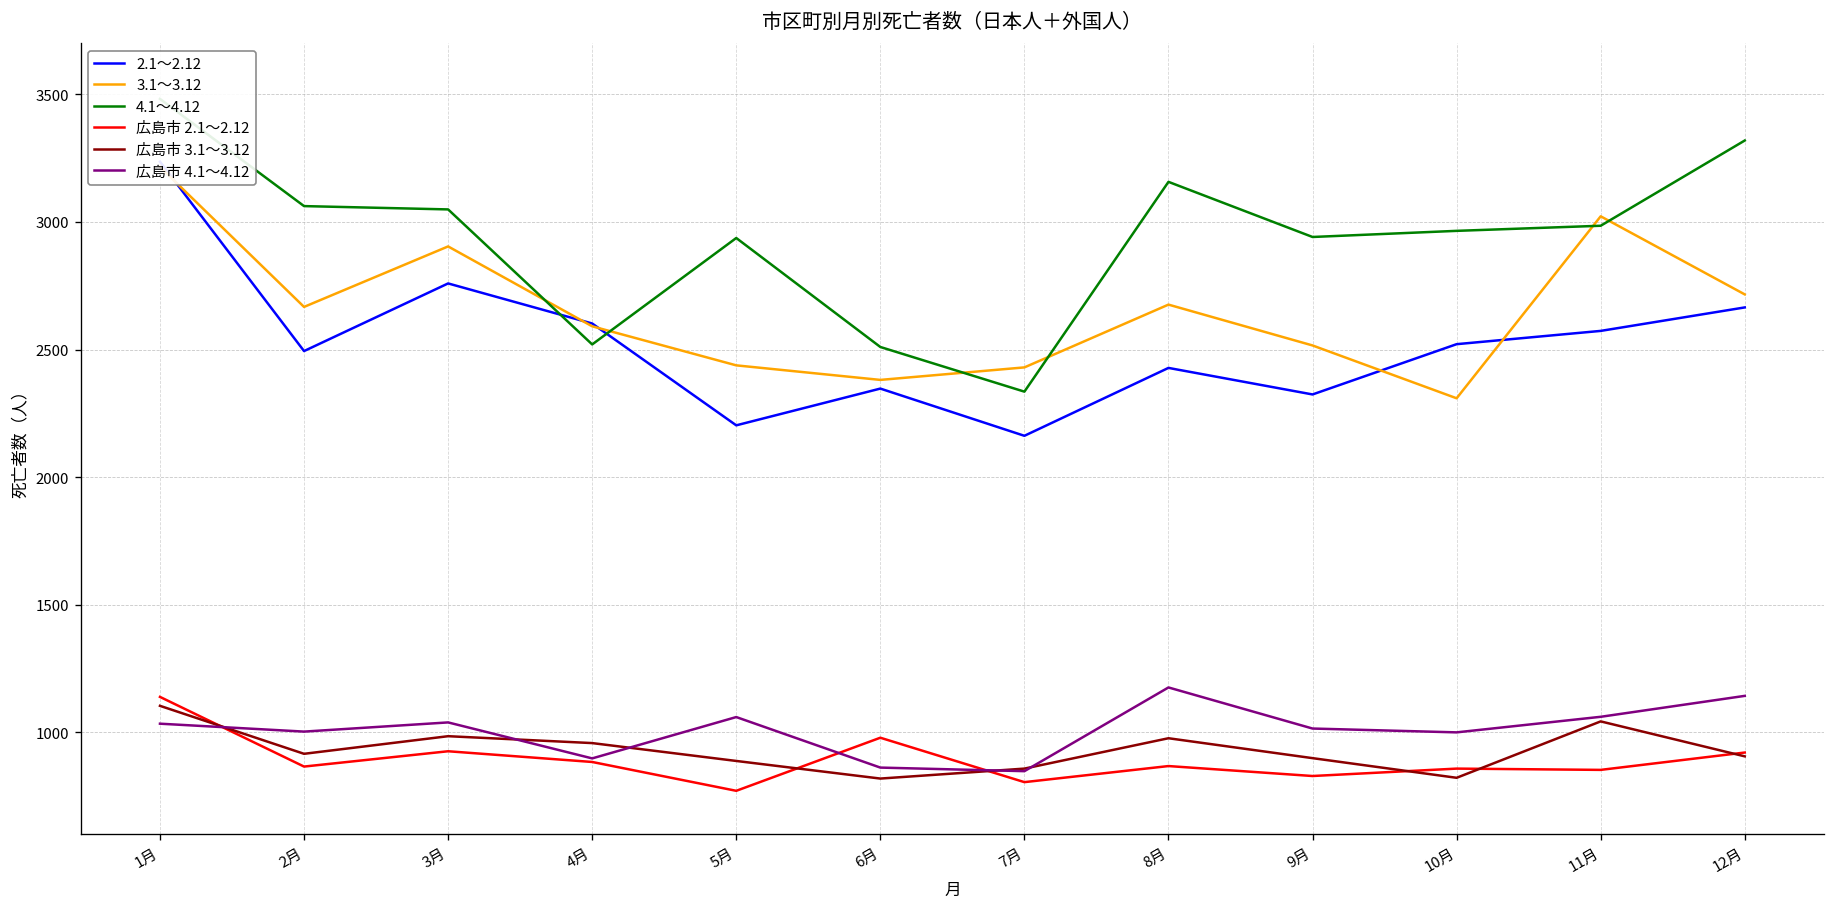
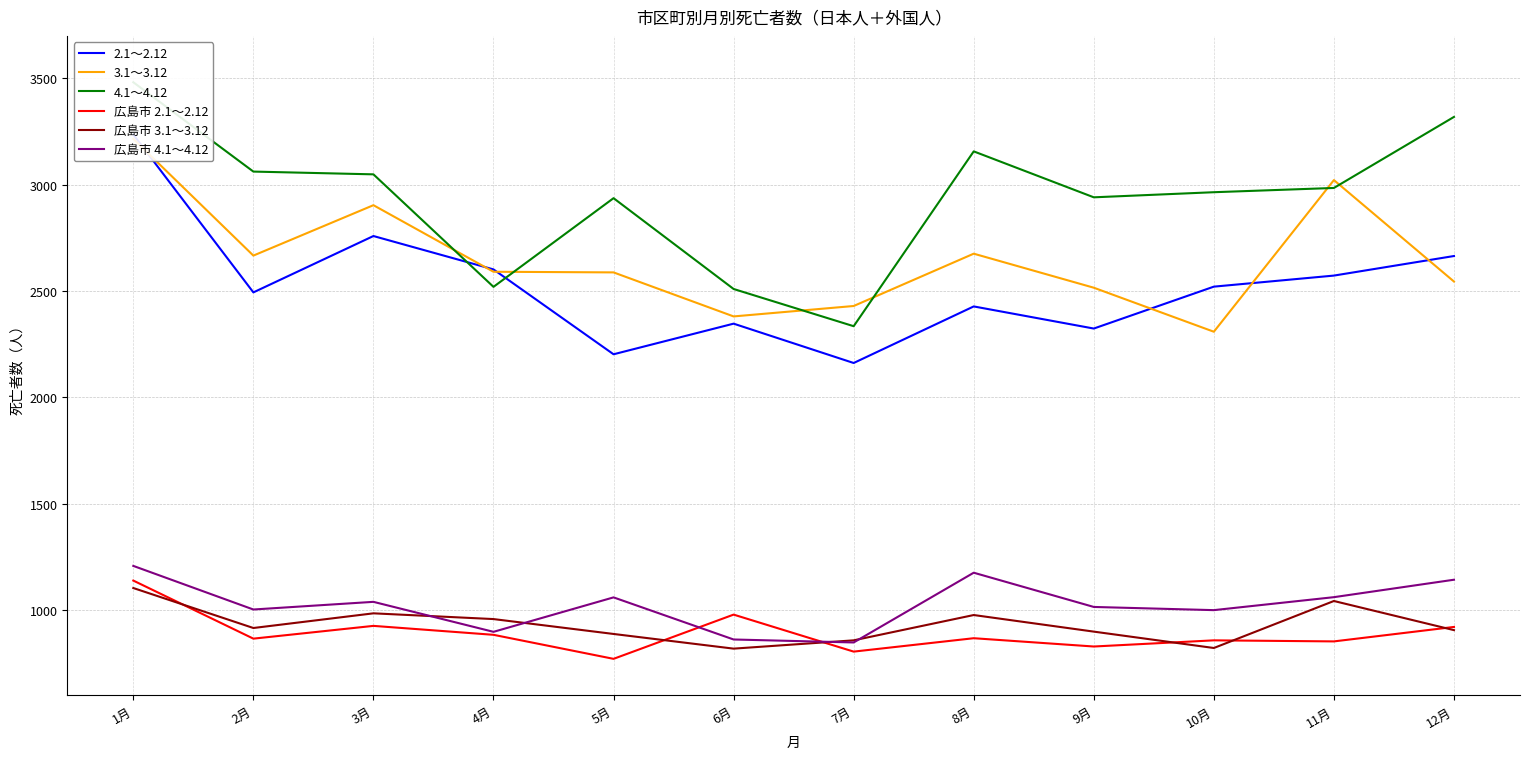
広島市 4.1～4.12, 1月: 1030 -> 1210
3.1～3.12, 5月: 2440 -> 2590
3.1～3.12, 12月: 2720 -> 2550
